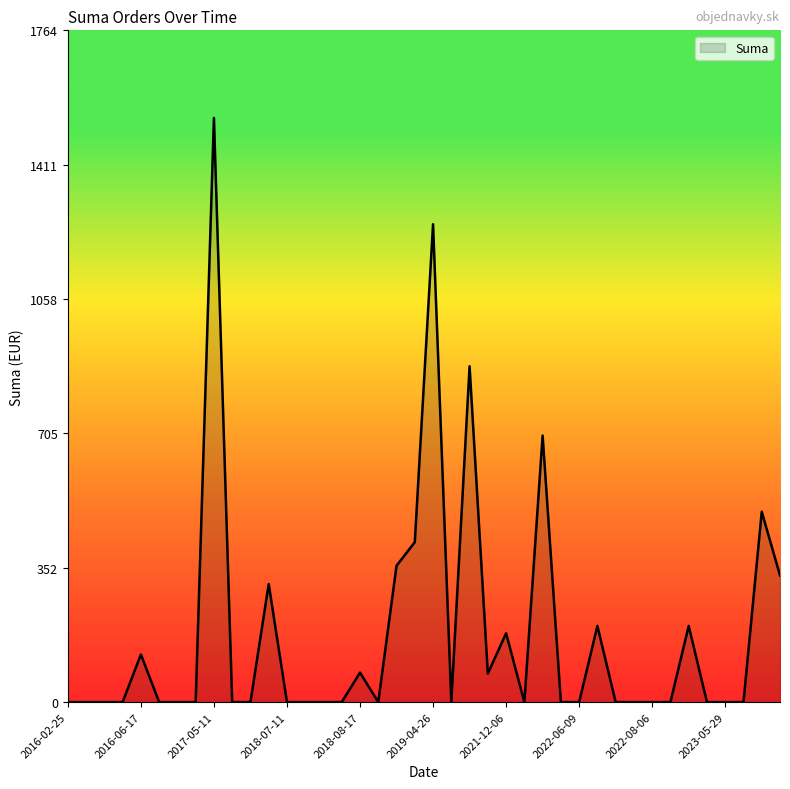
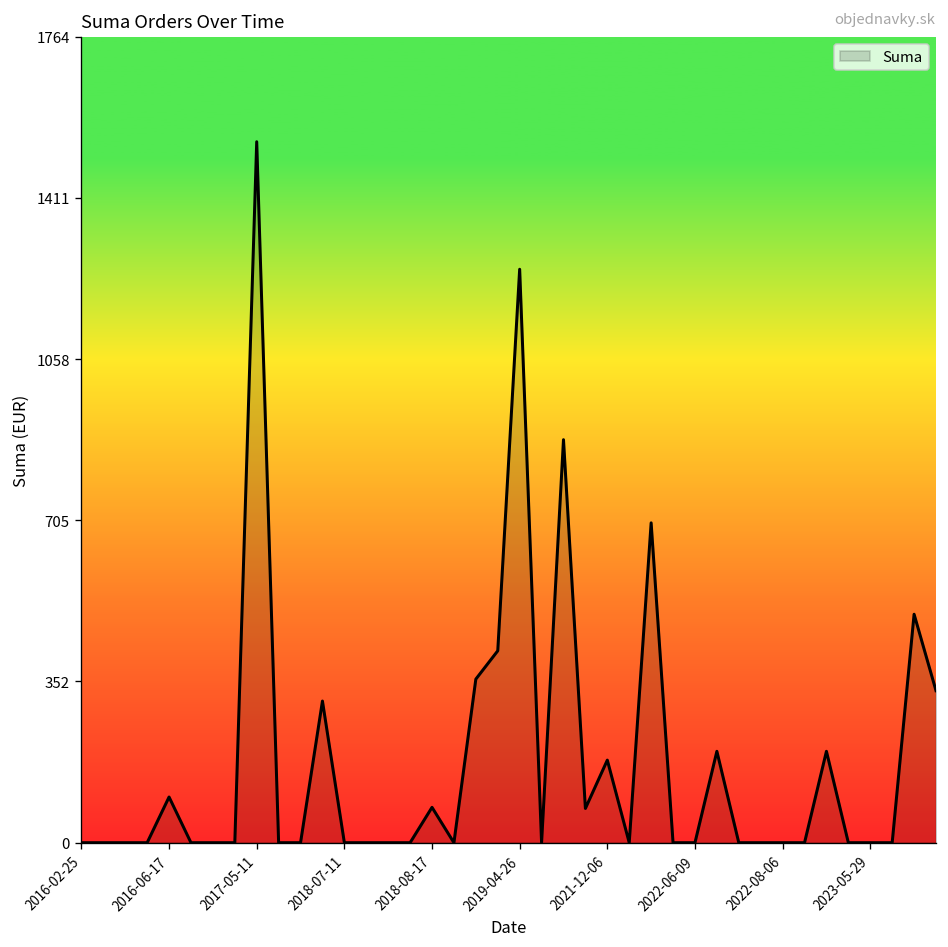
2016-06-17: 130 -> 100
